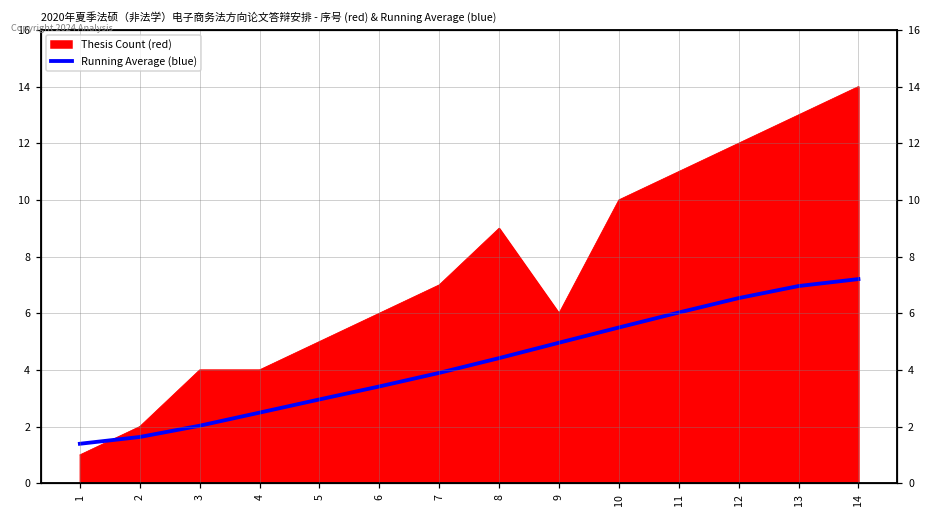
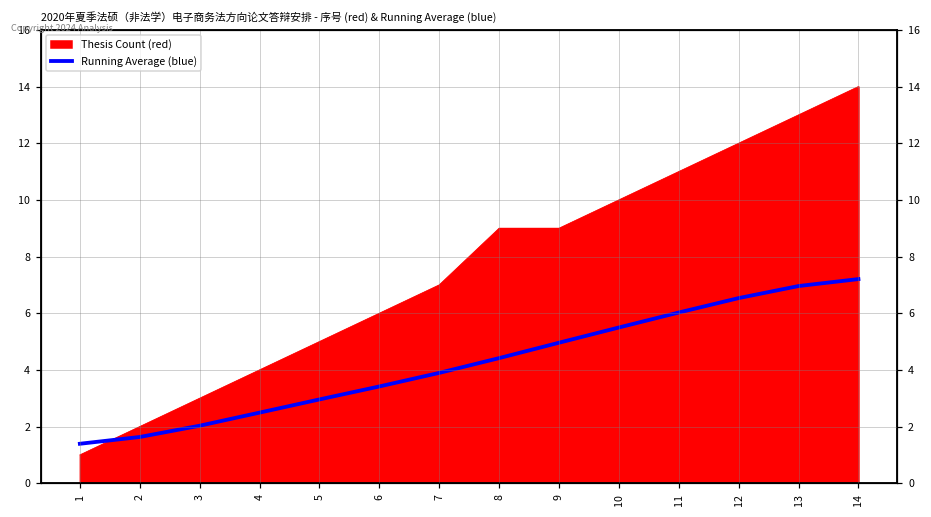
Thesis Count (red), 3: 4 -> 3
Thesis Count (red), 9: 6 -> 9
